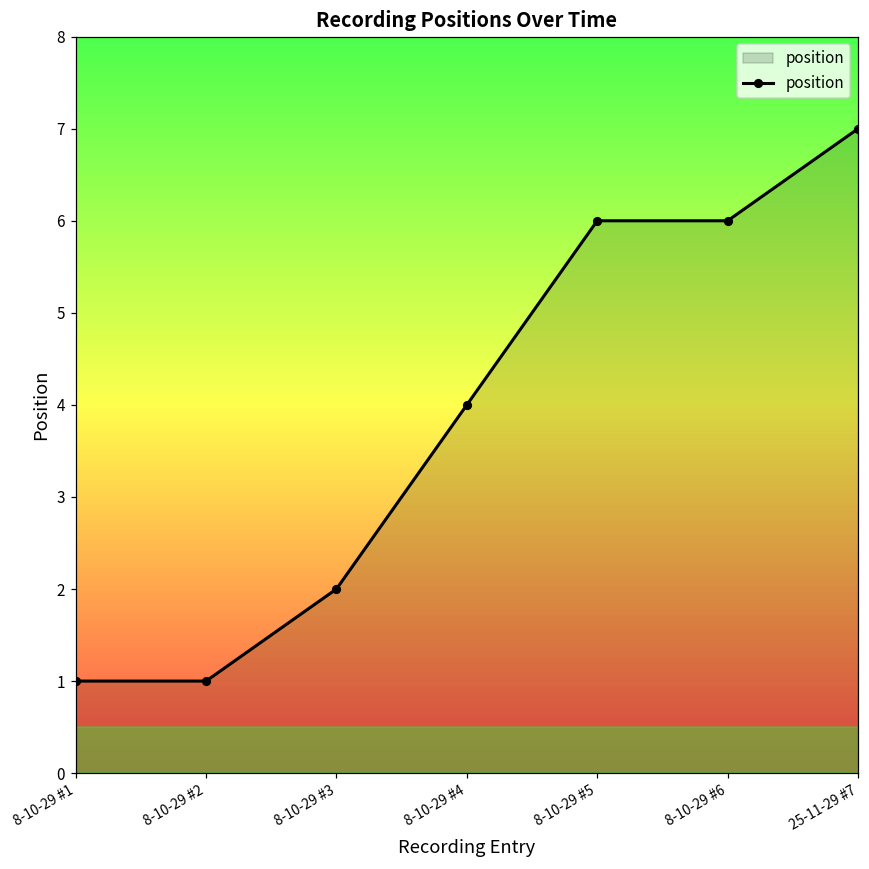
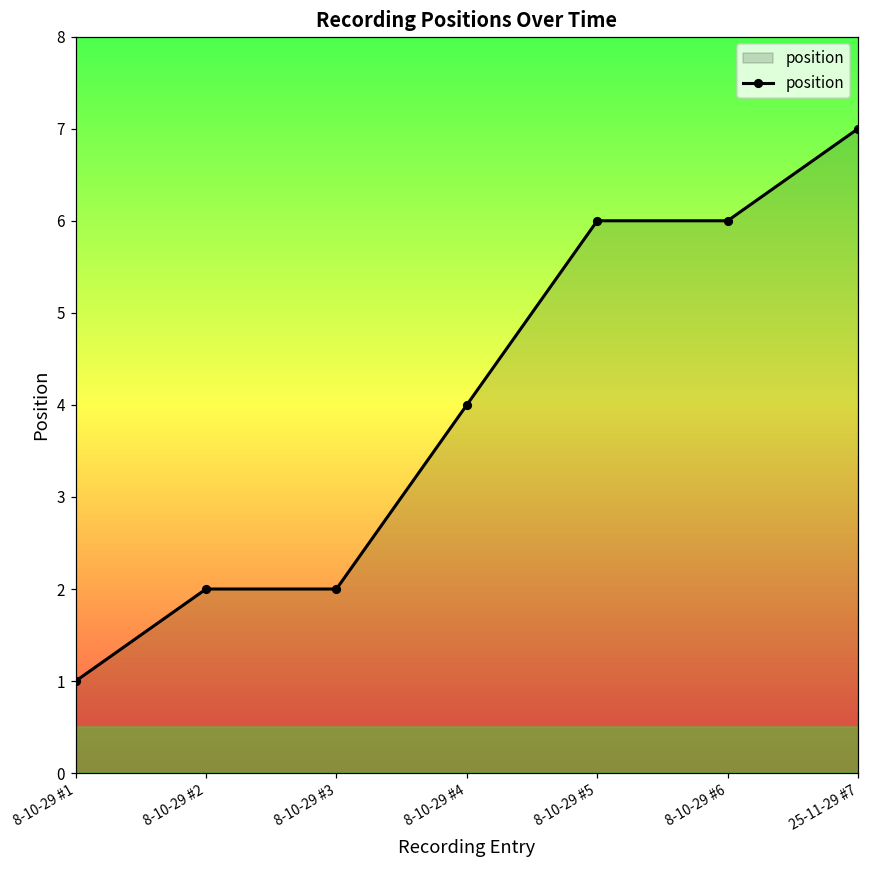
8-10-29 #2: 1 -> 2
